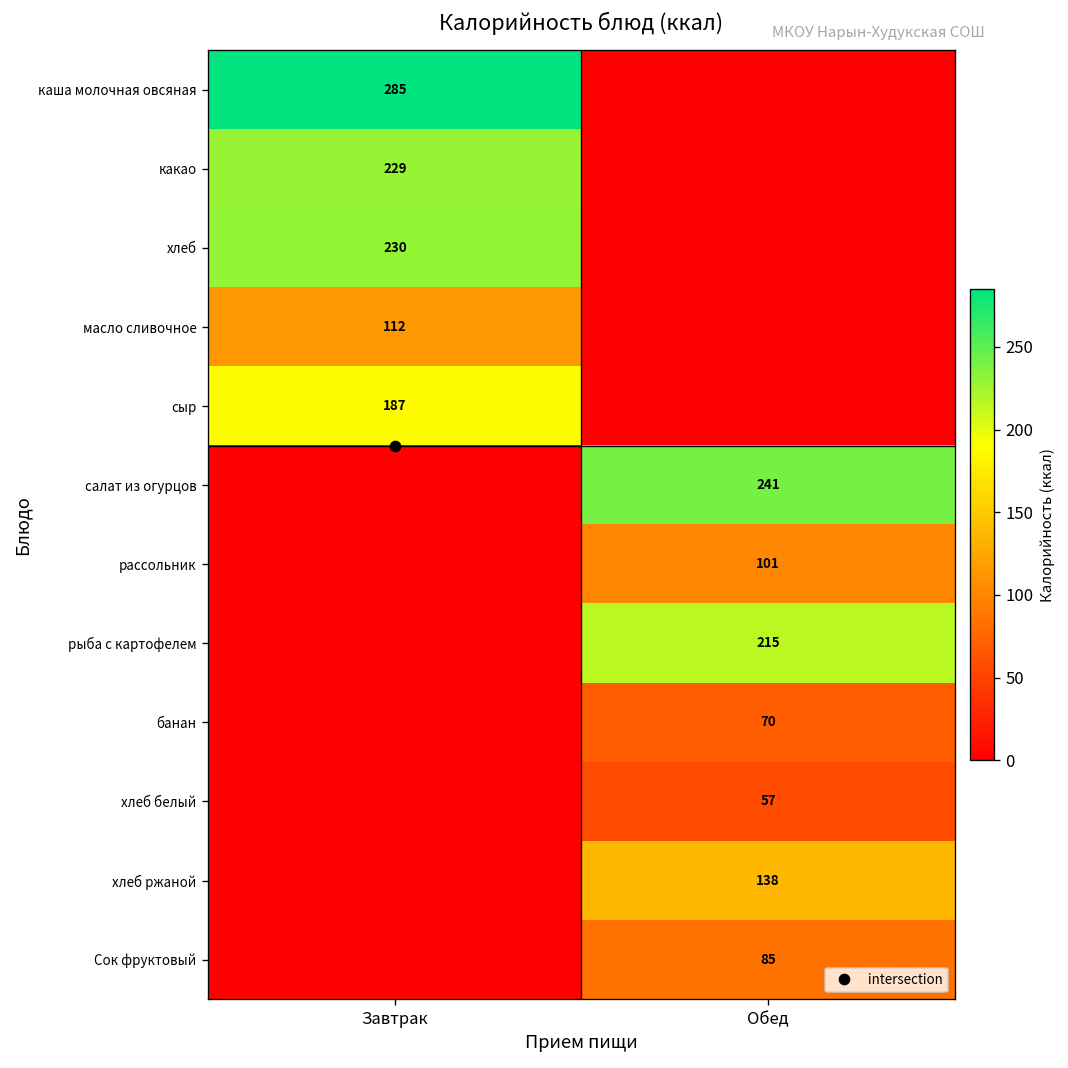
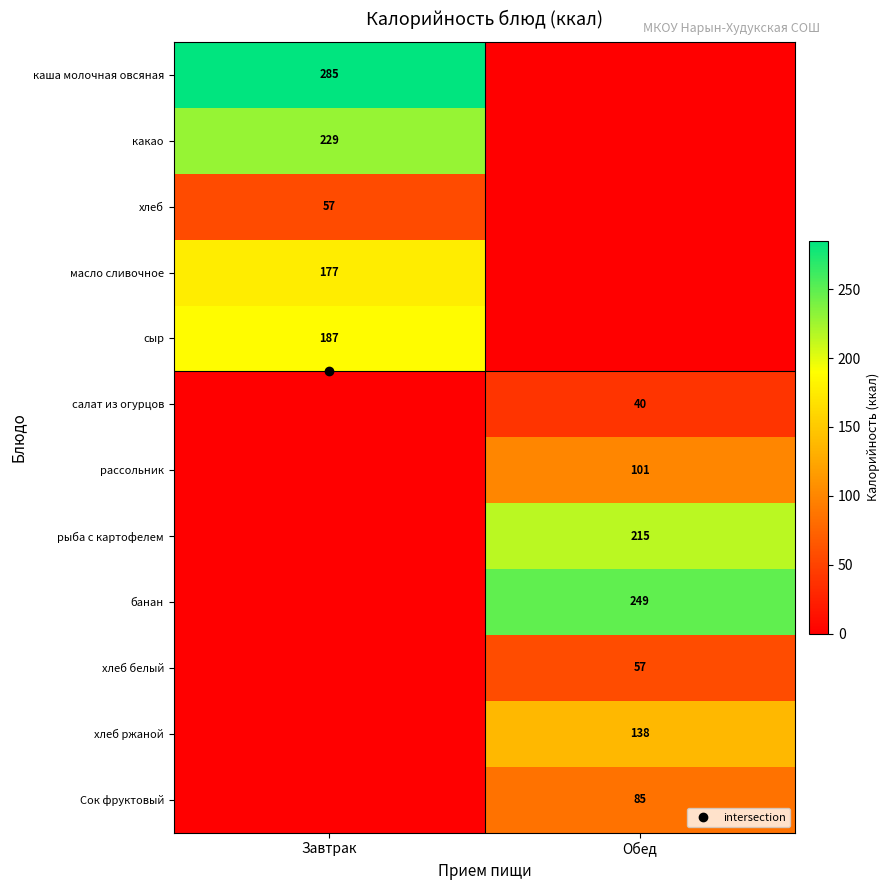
хлеб, Завтрак: 230 -> 57
масло сливочное, Завтрак: 112 -> 177
салат из огурцов, Обед: 241 -> 40
банан, Обед: 70 -> 249
